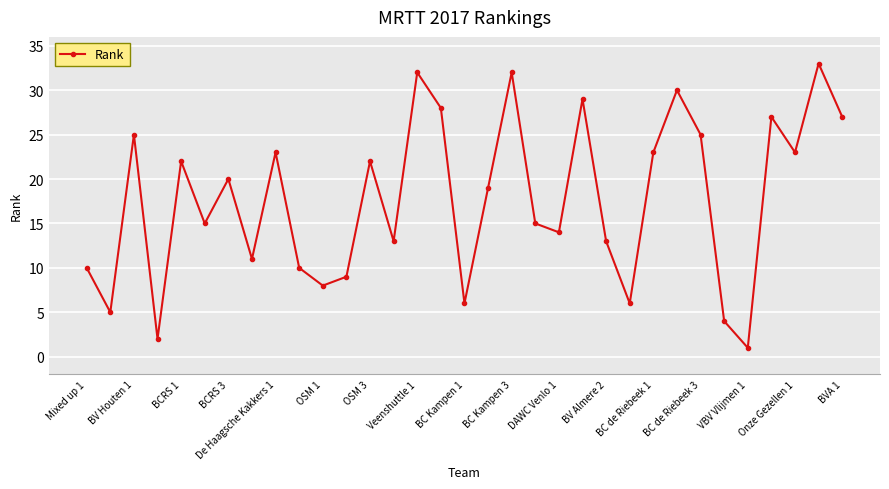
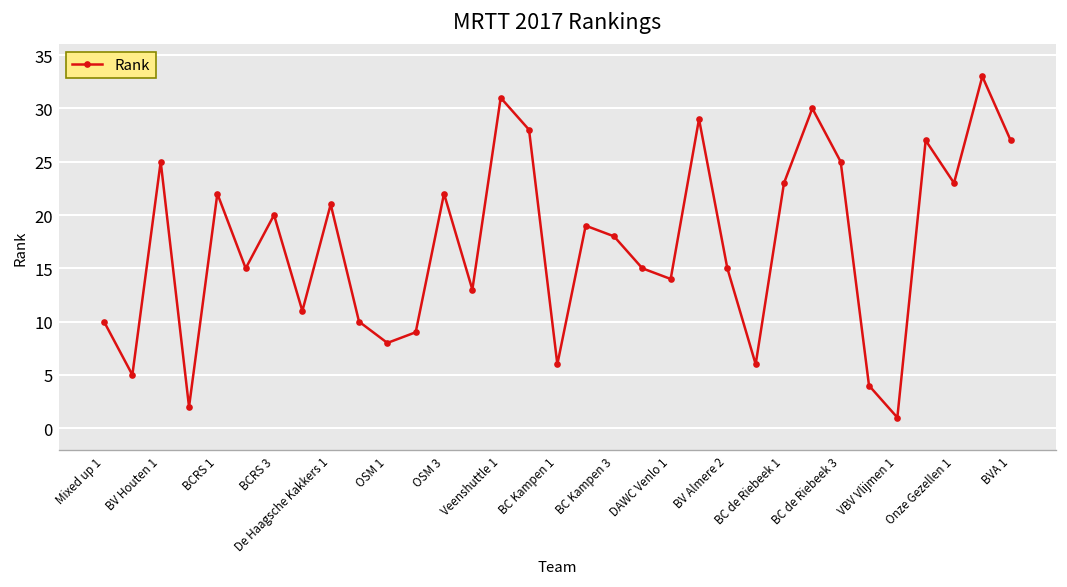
De Haagsche Kakkers 1: 23 -> 21
Veenshuttle 1: 32 -> 31
BC Kampen 3: 32 -> 18
BV Almere 2: 13 -> 15
